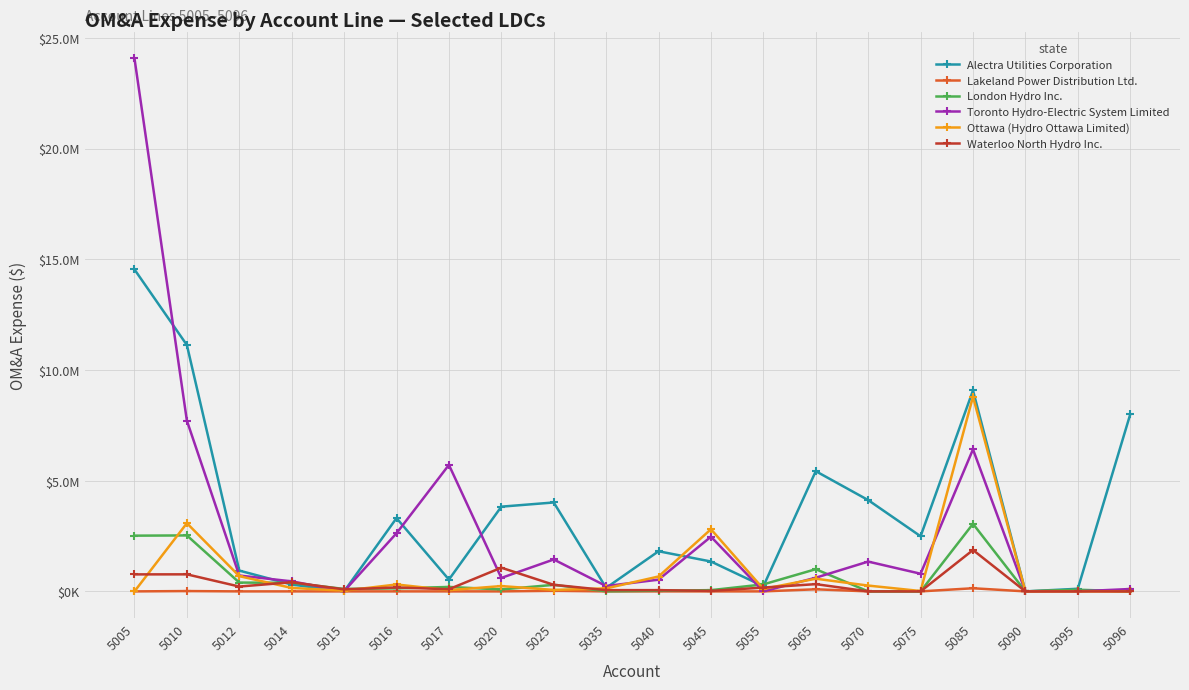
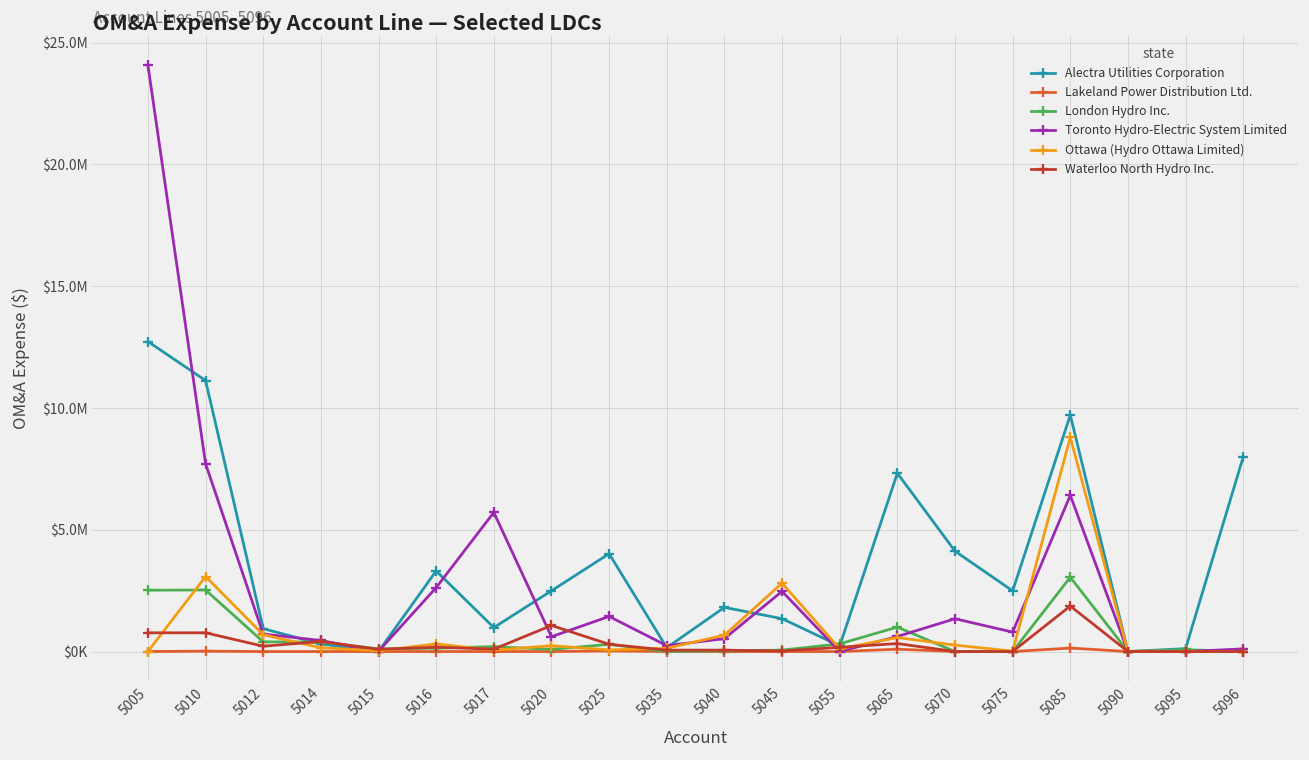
Alectra Utilities Corporation, 5005: $14500000 -> $12700000
Alectra Utilities Corporation, 5017: $500000 -> $1000000
Alectra Utilities Corporation, 5020: $3800000 -> $2500000
Alectra Utilities Corporation, 5065: $5400000 -> $7300000
Alectra Utilities Corporation, 5085: $9100000 -> $9700000
